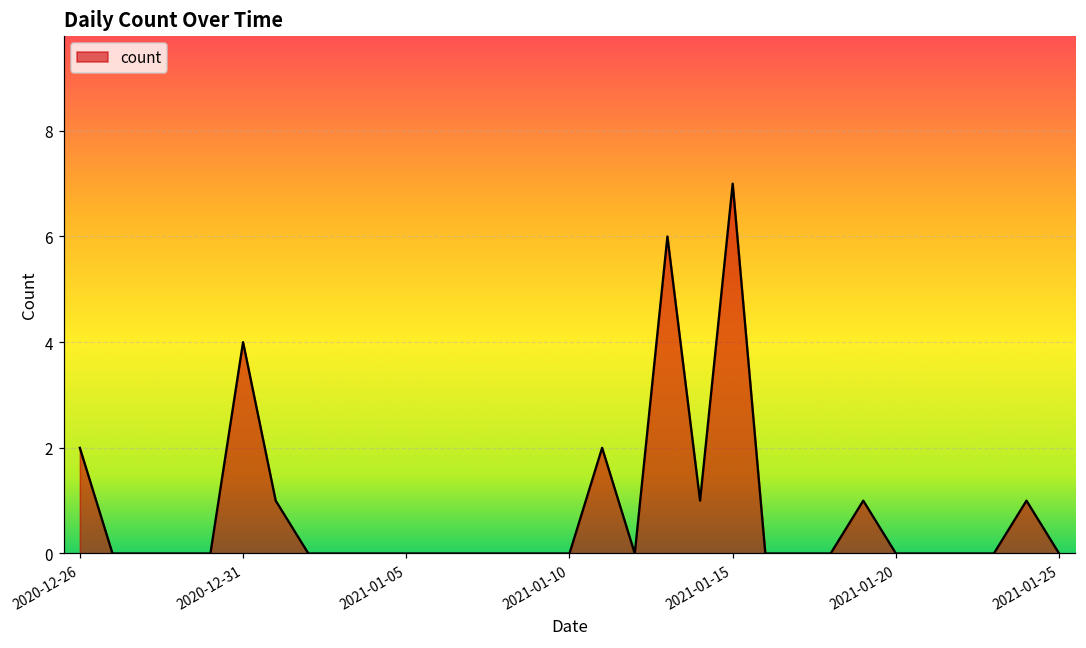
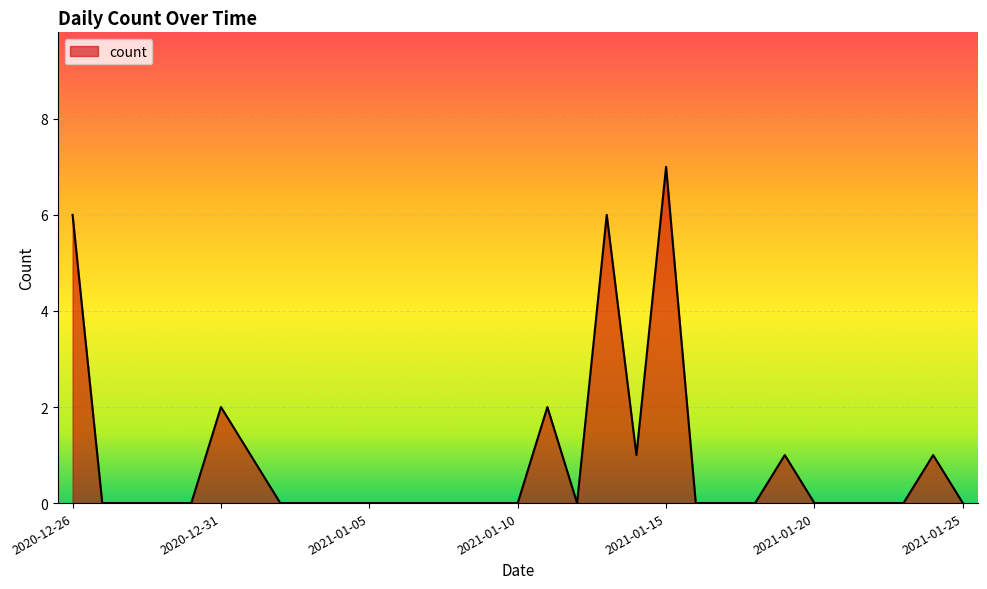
2020-12-26: 2 -> 6
2020-12-31: 4 -> 2
